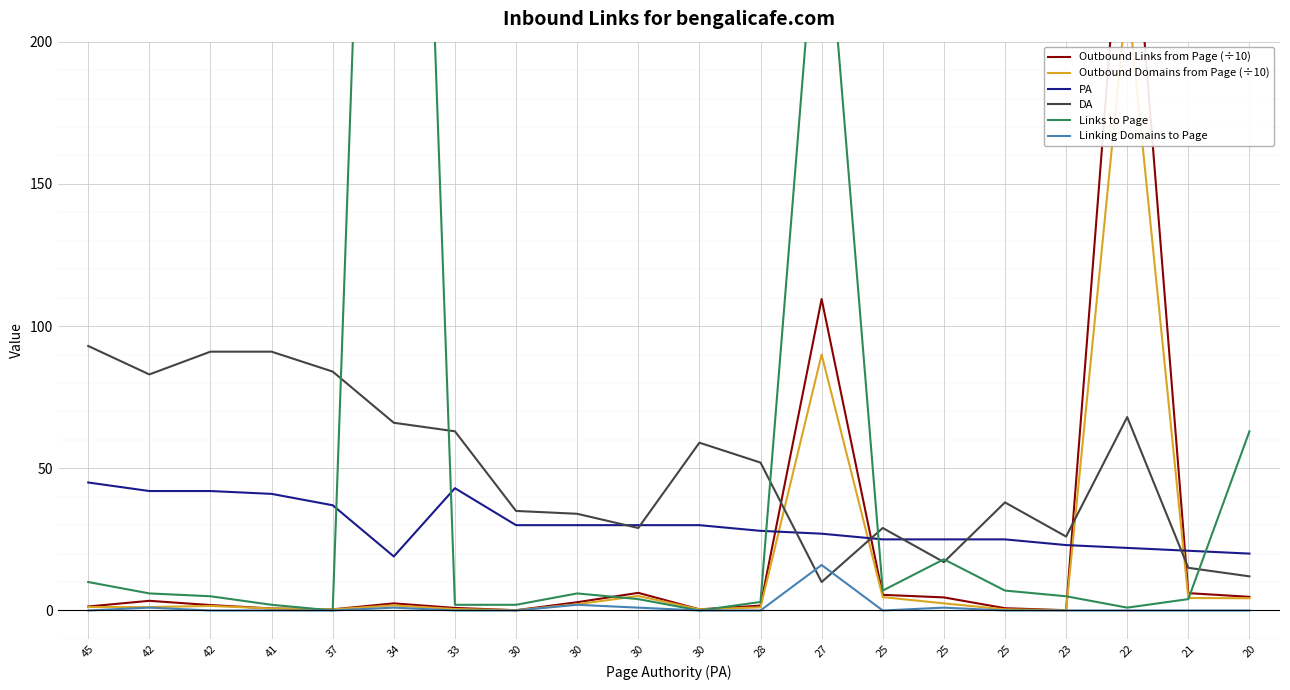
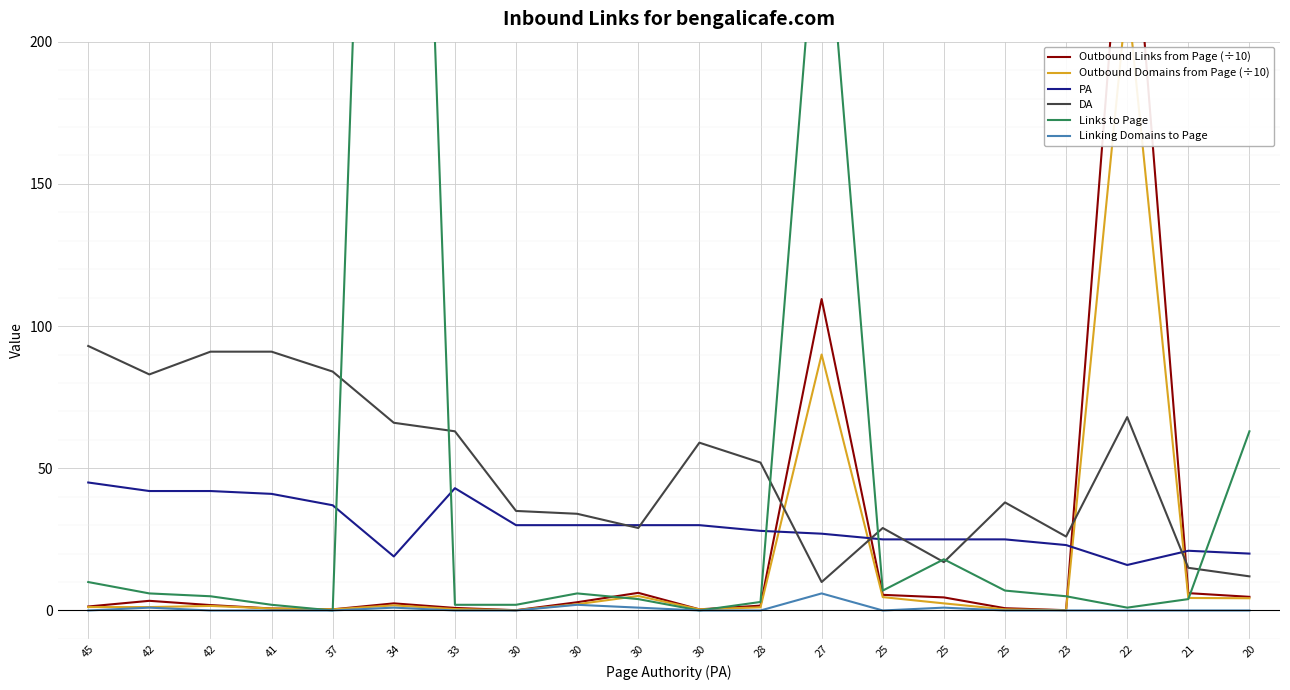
Linking Domains to Page, 27: 16 -> 6
PA, 22: 22 -> 16
